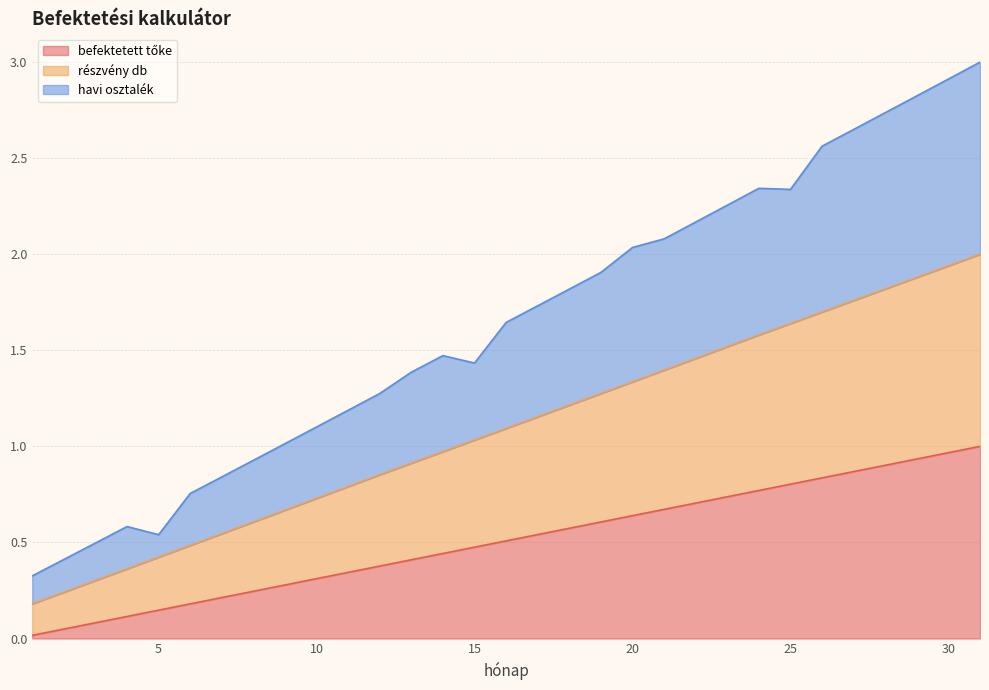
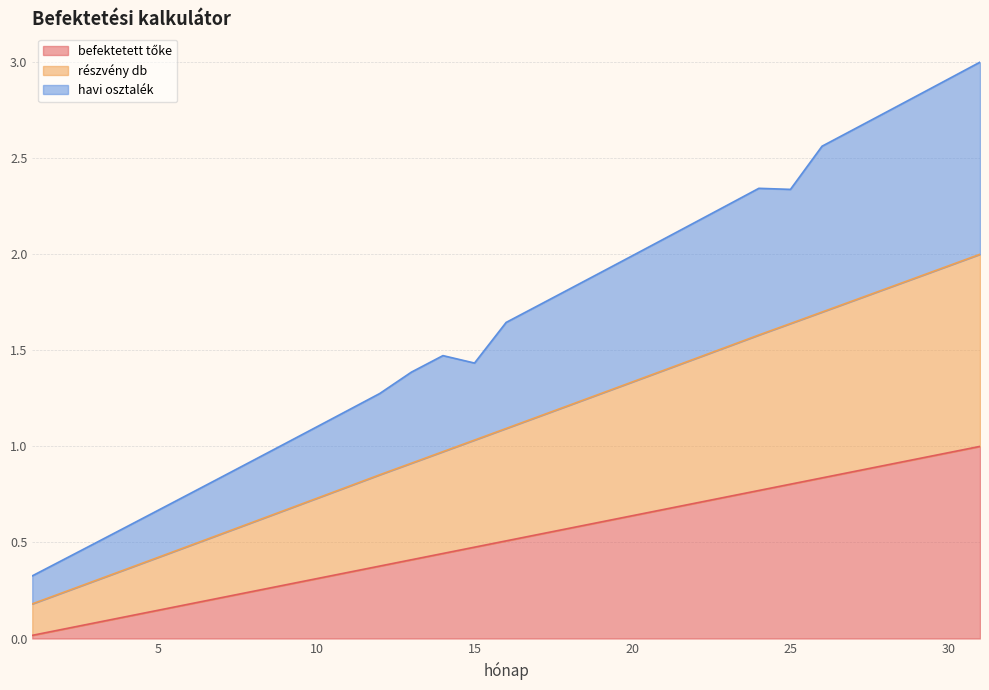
havi osztalék, 5: 0.12 -> 0.25
havi osztalék, 20: 0.70 -> 0.66
